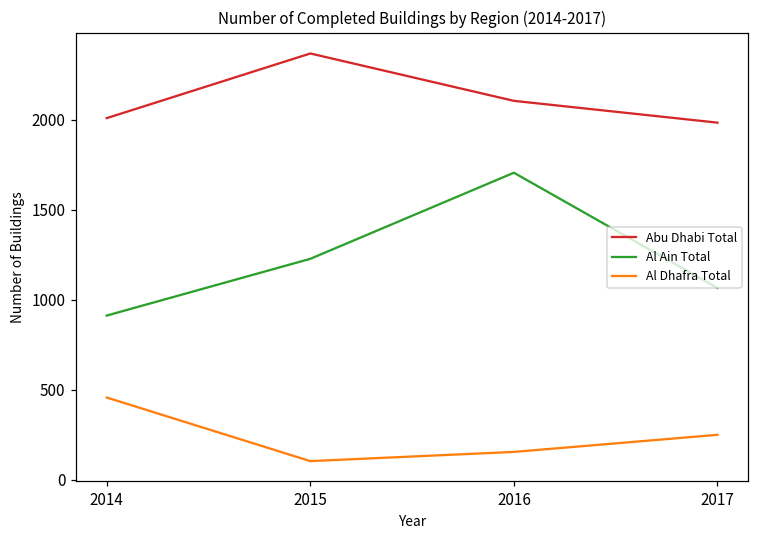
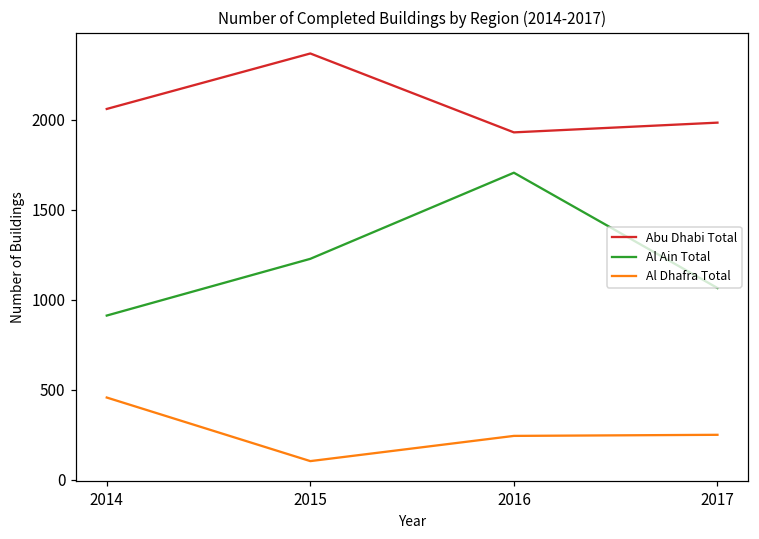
Abu Dhabi Total, 2014: 2010 -> 2060
Abu Dhabi Total, 2016: 2100 -> 1930
Al Dhafra Total, 2016: 160 -> 240
